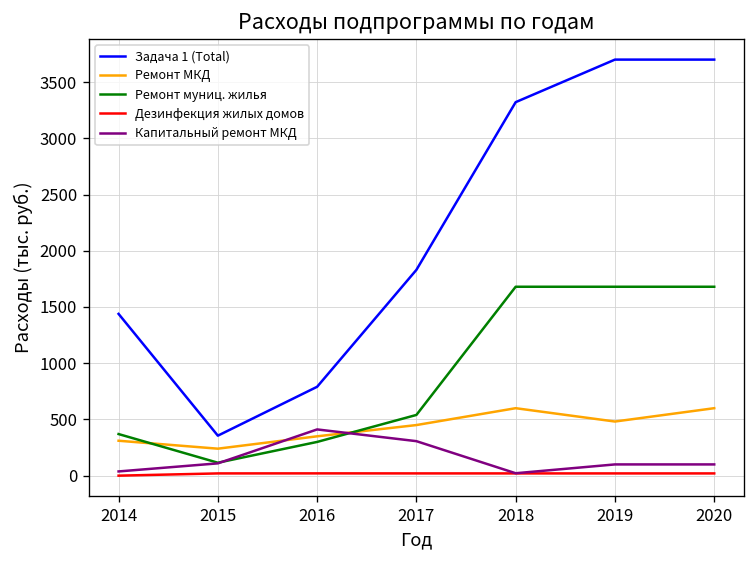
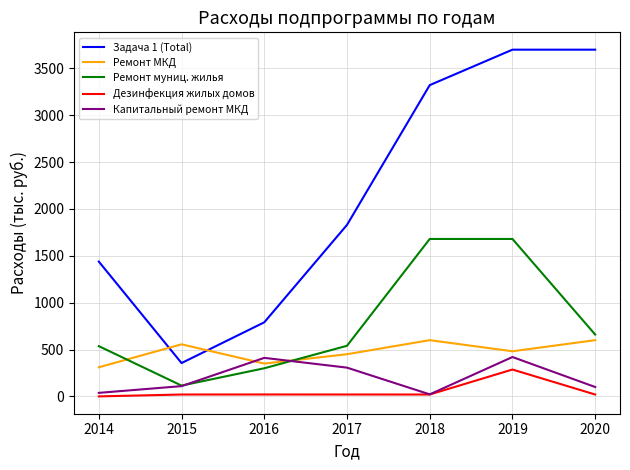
Ремонт муниц. жилья, 2014: 400 -> 500
Ремонт МКД, 2015: 200 -> 600
Дезинфекция жилых домов, 2019: 0 -> 300
Капитальный ремонт МКД, 2019: 100 -> 400
Ремонт муниц. жилья, 2020: 1700 -> 700
